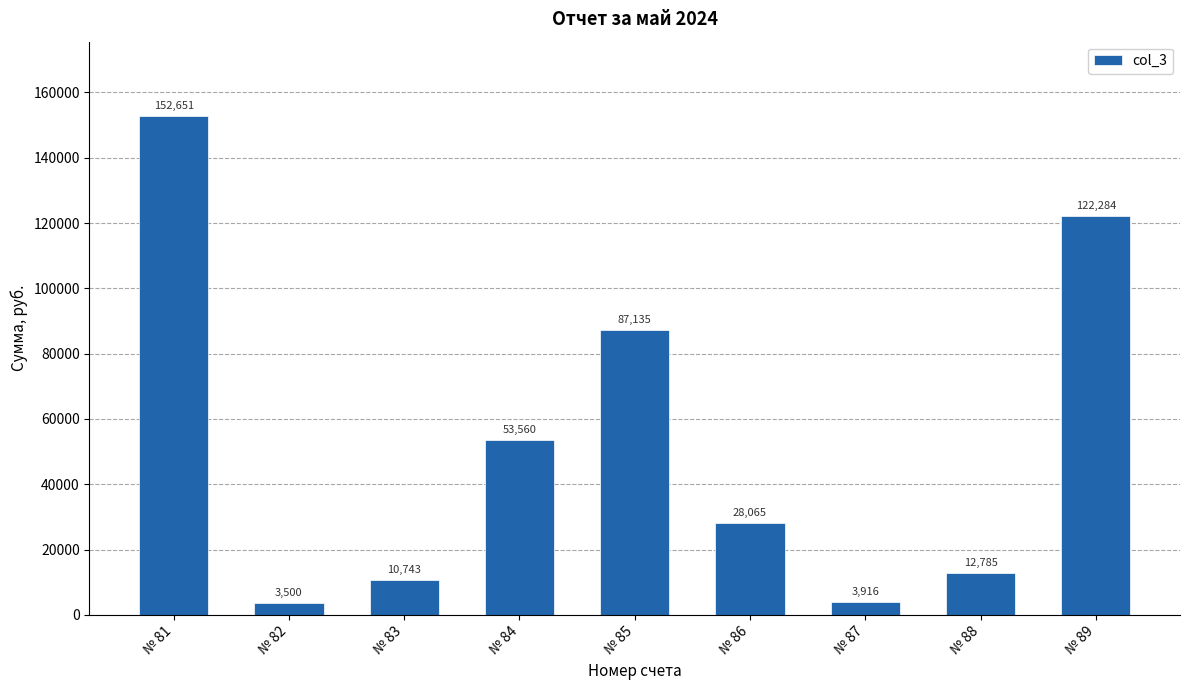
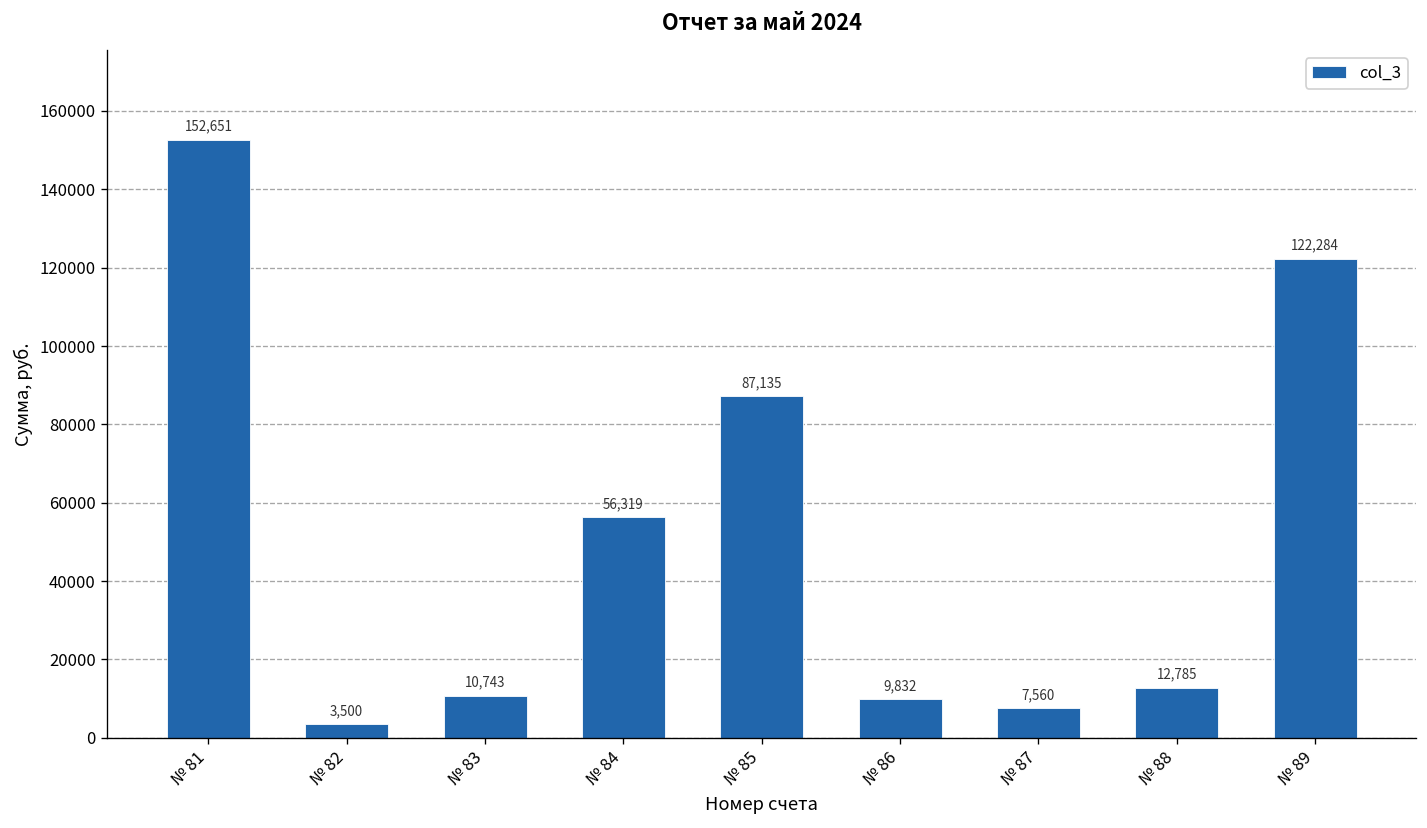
№ 84: 53,560 -> 56,319
№ 86: 28,065 -> 9,832
№ 87: 3,916 -> 7,560
